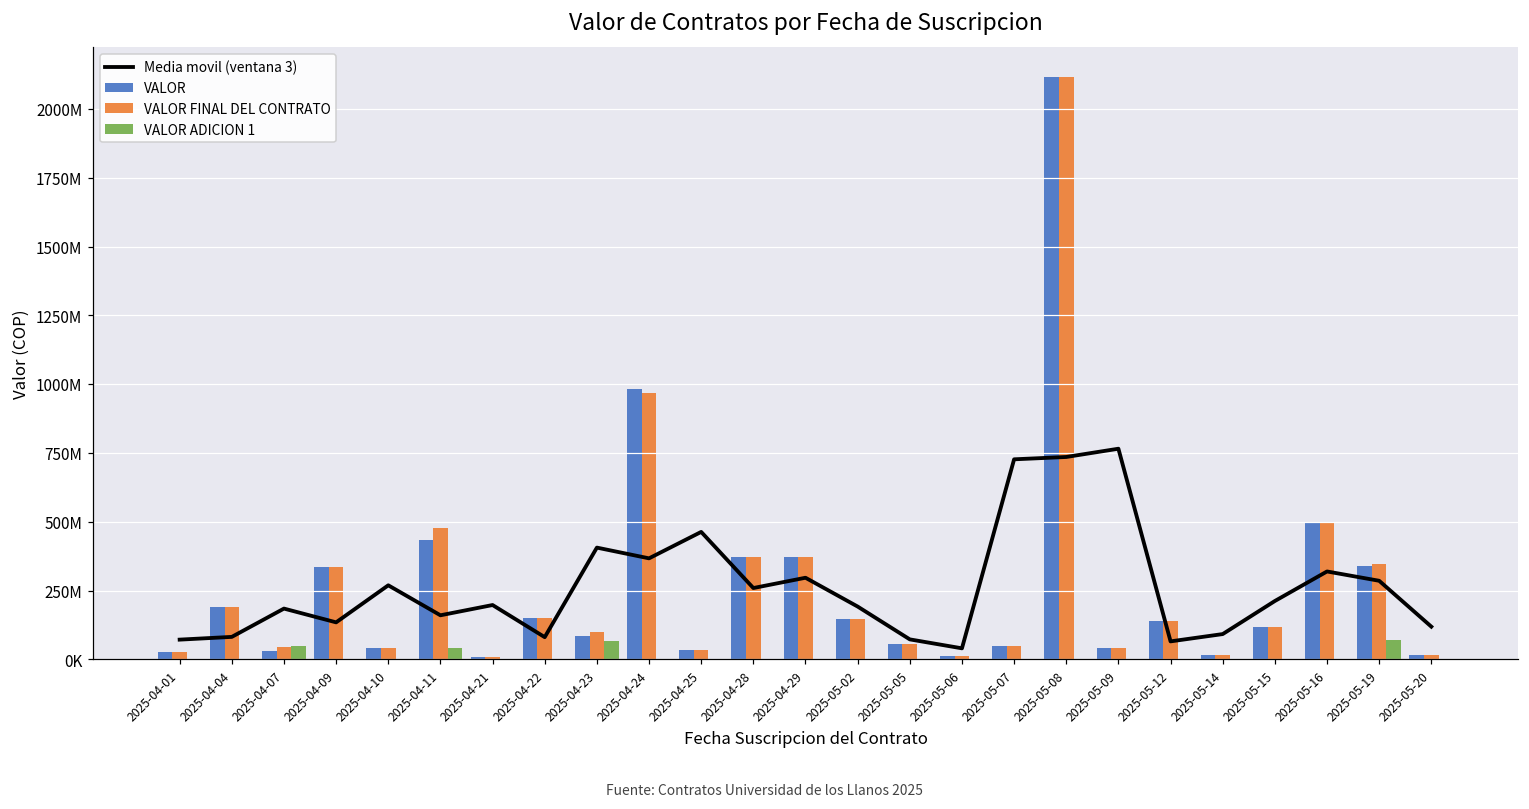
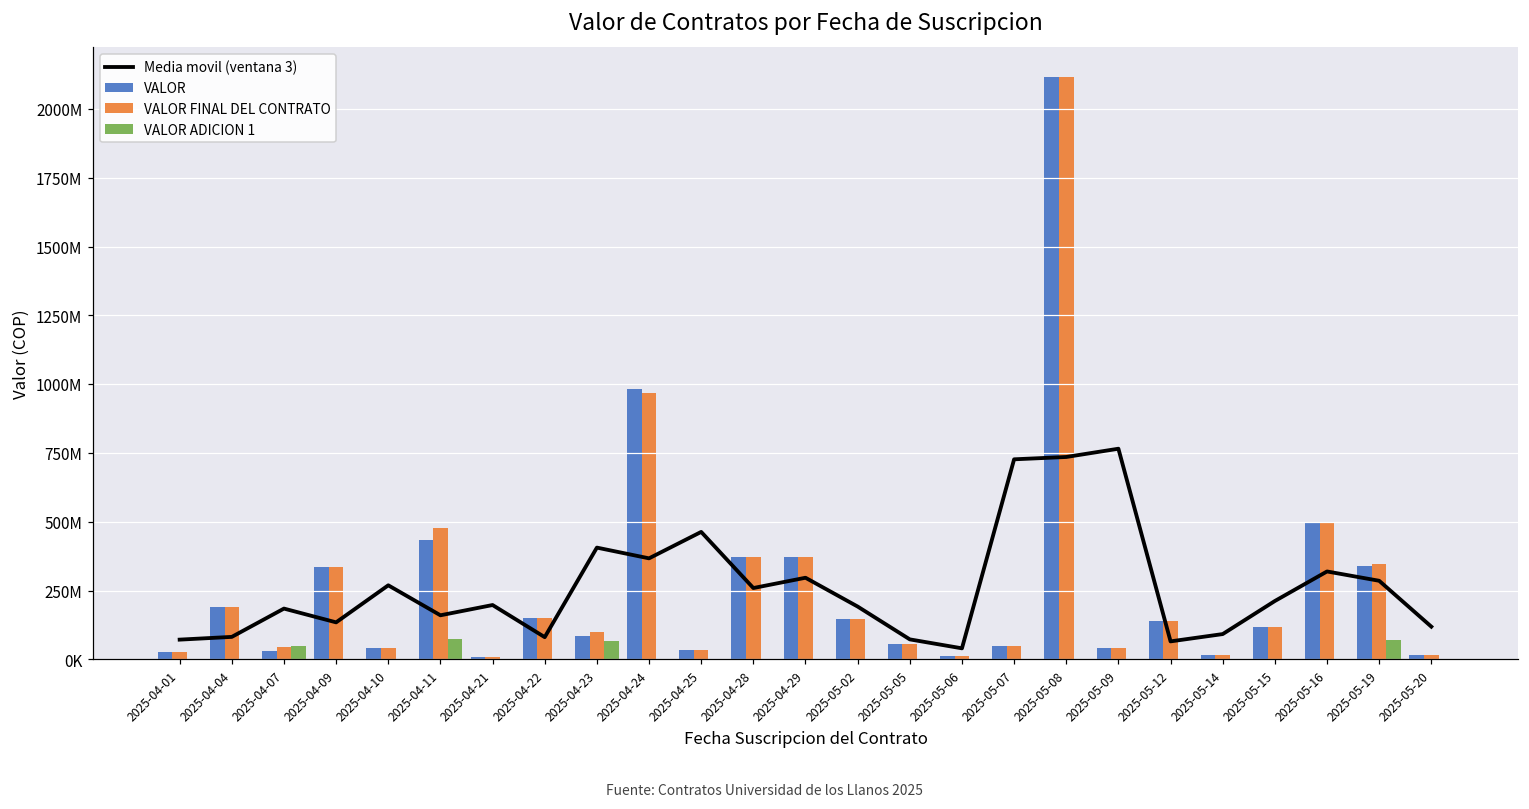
VALOR ADICION 1, 2025-04-11: 40000000 -> 80000000
